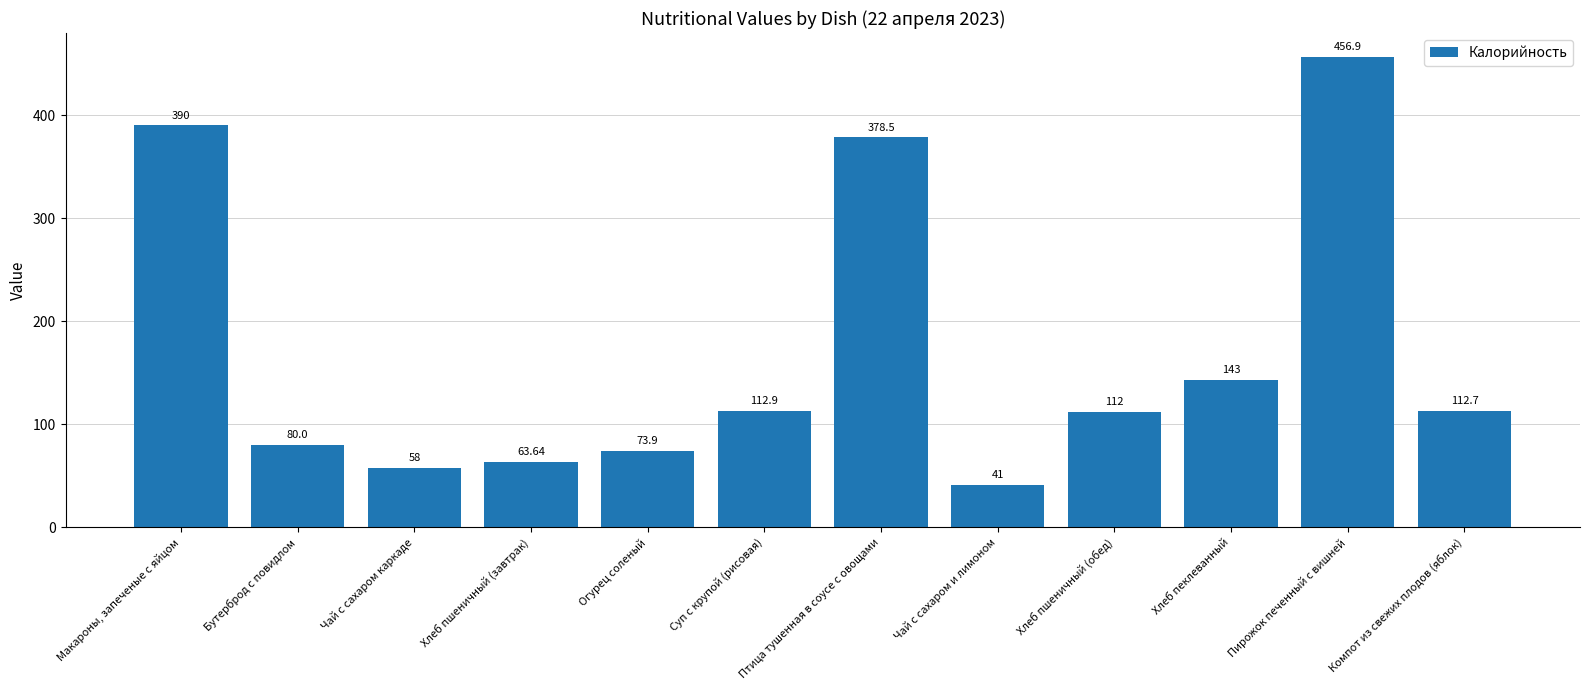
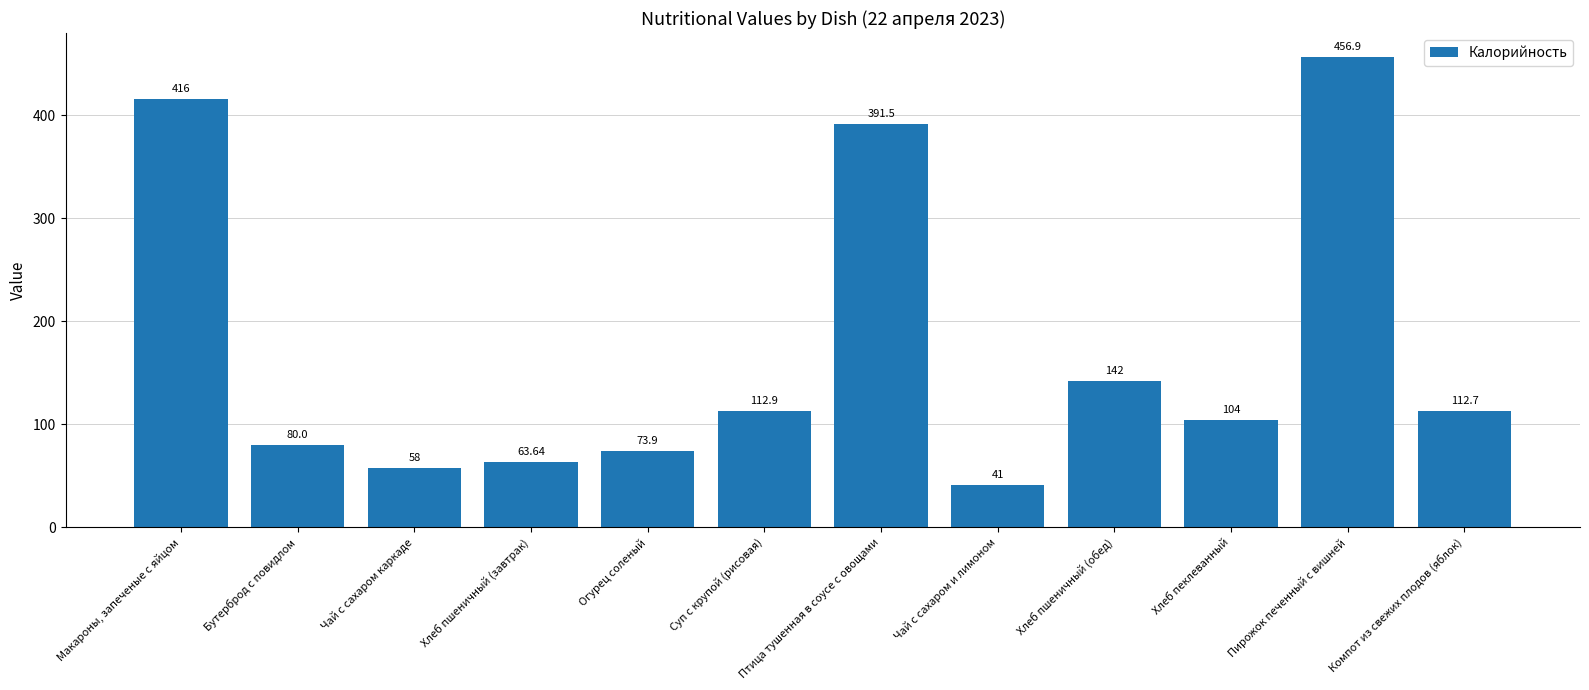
Макароны, запеченые с яйцом: 390 -> 416
Птица тушенная в соусе с овощами: 378.5 -> 391.5
Хлеб пшеничный (обед): 112 -> 142
Хлеб пеклеванный: 143 -> 104
